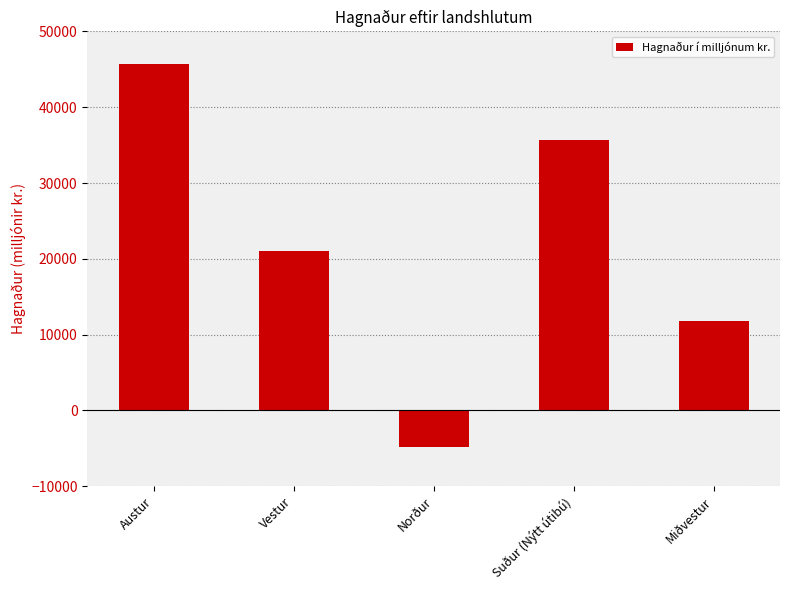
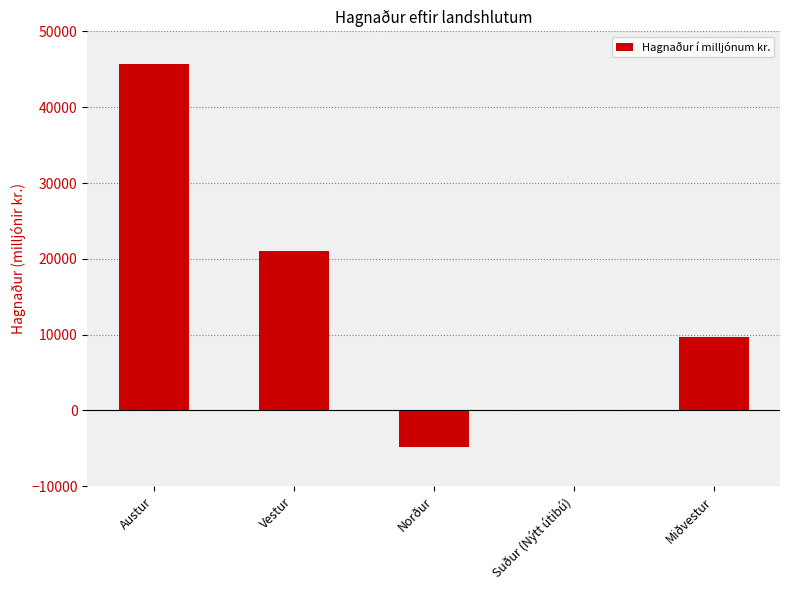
Suður (Nýtt útibú): 36000 -> 0
Miðvestur: 12000 -> 10000
